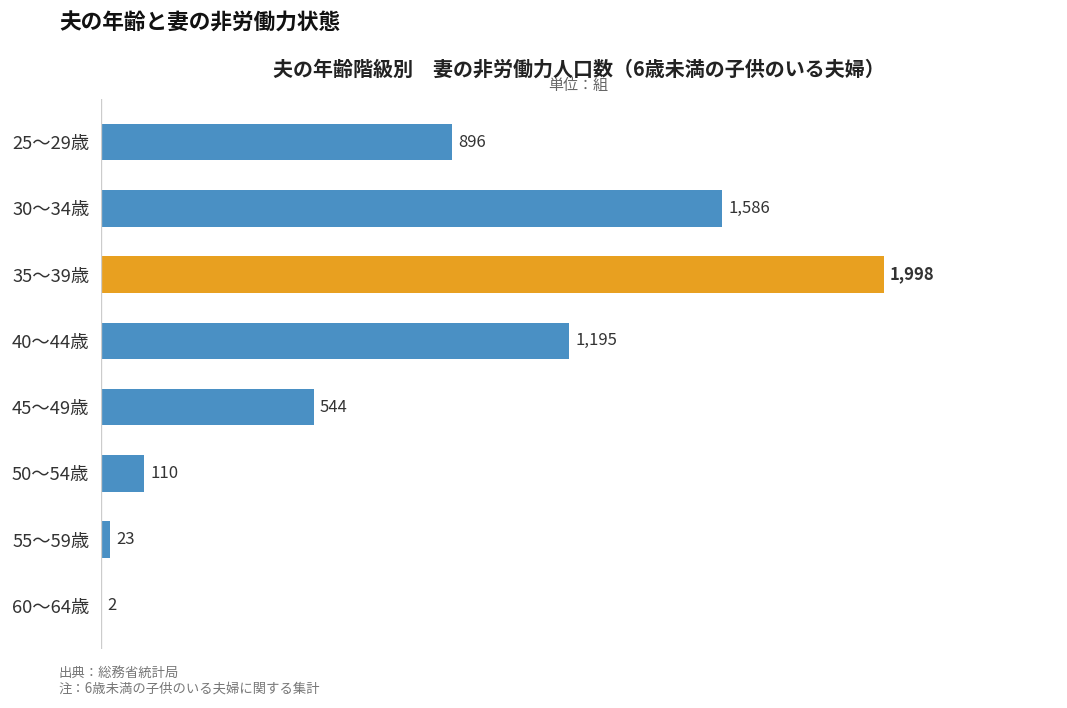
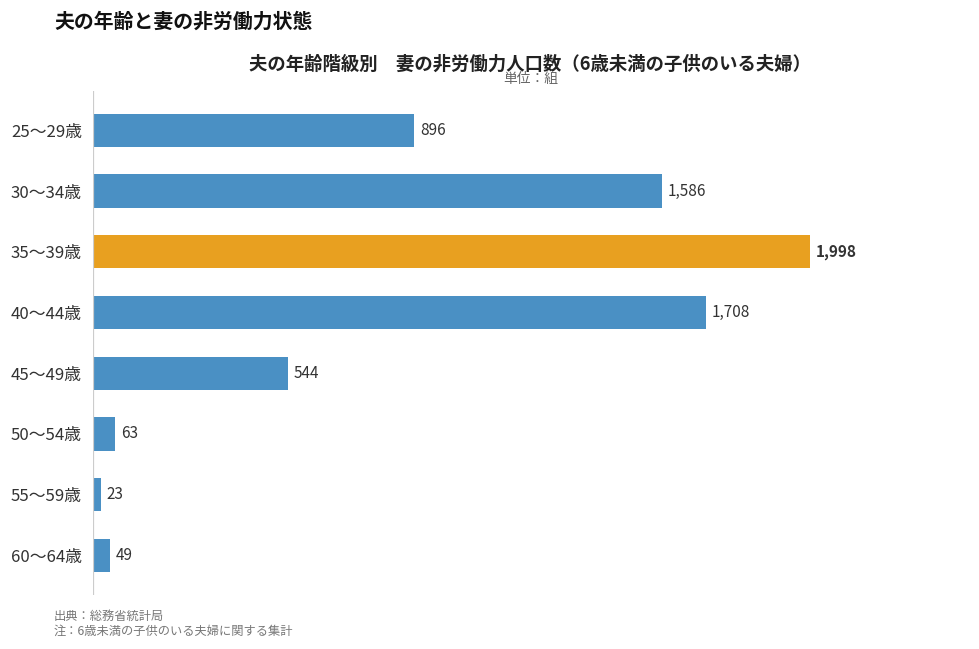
40～44歳: 1,195 -> 1,708
50～54歳: 110 -> 63
60～64歳: 2 -> 49
